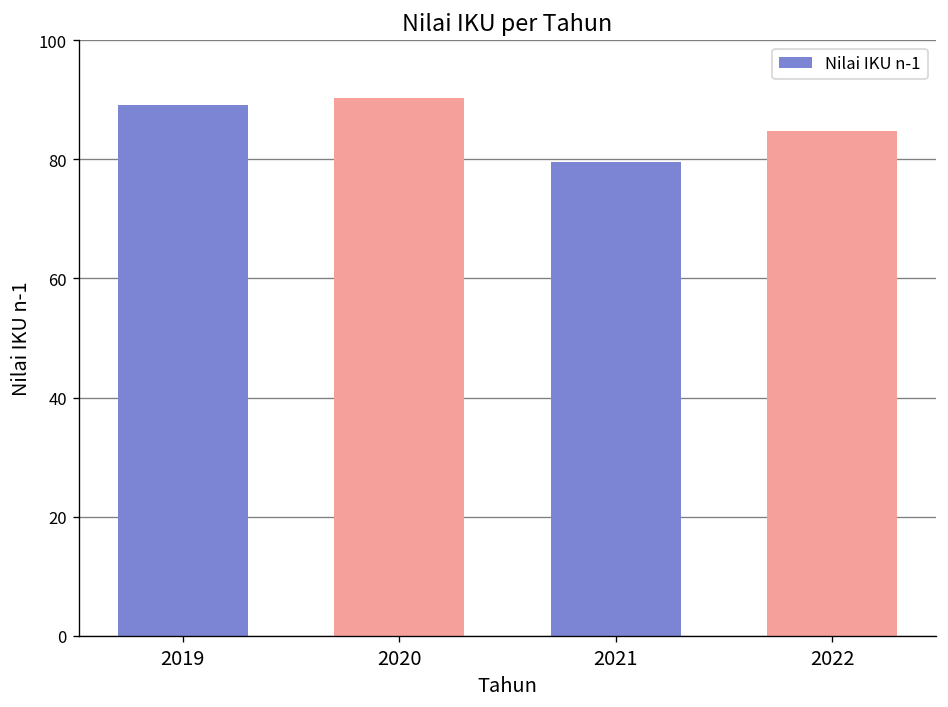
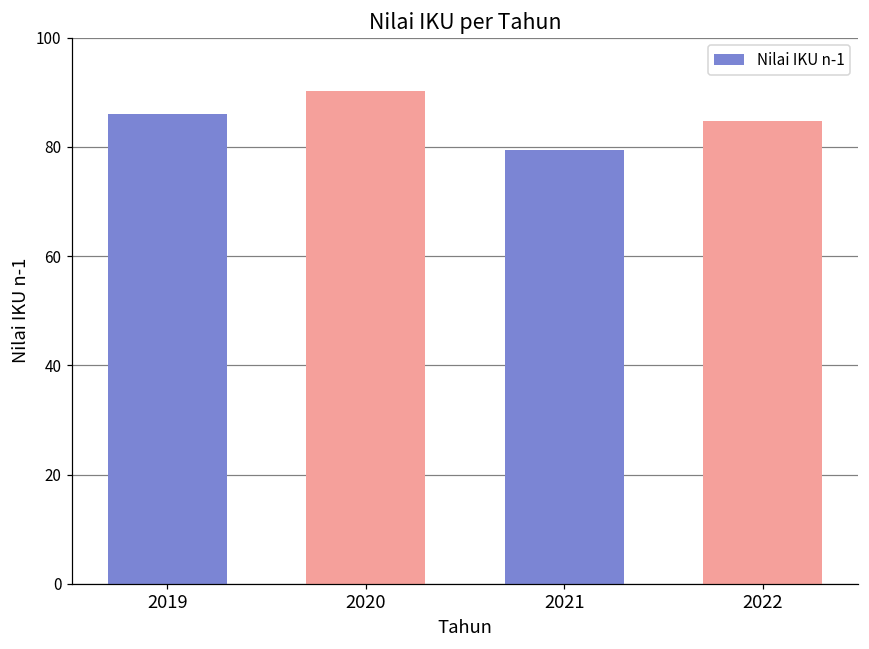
2019: 89 -> 86
